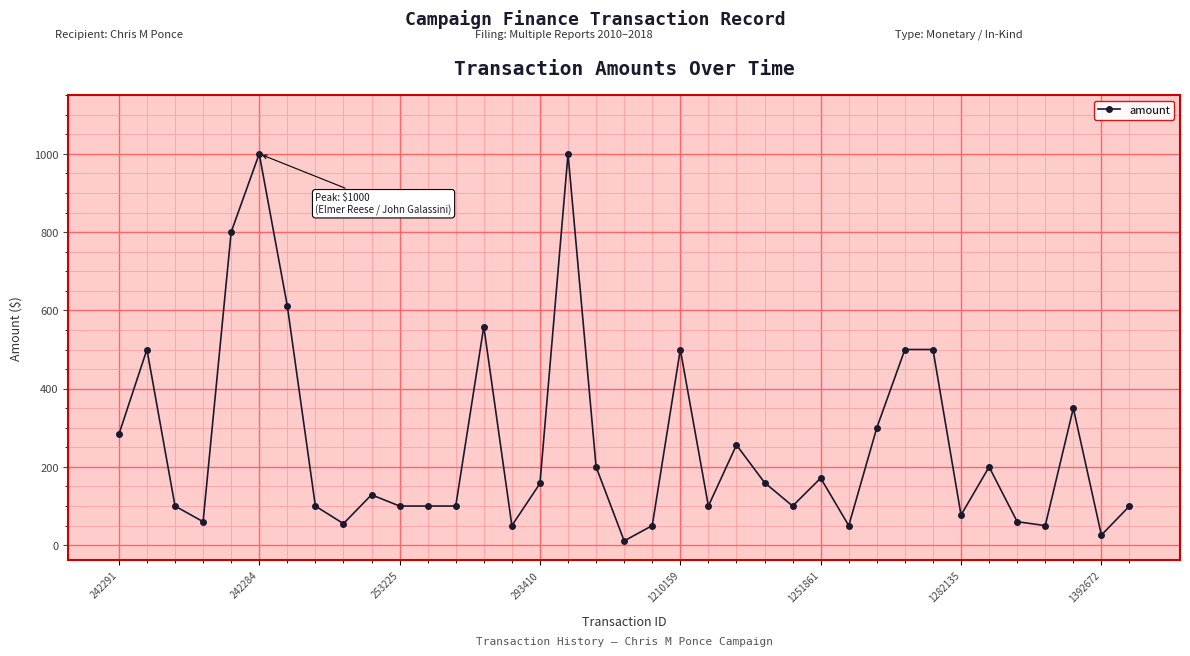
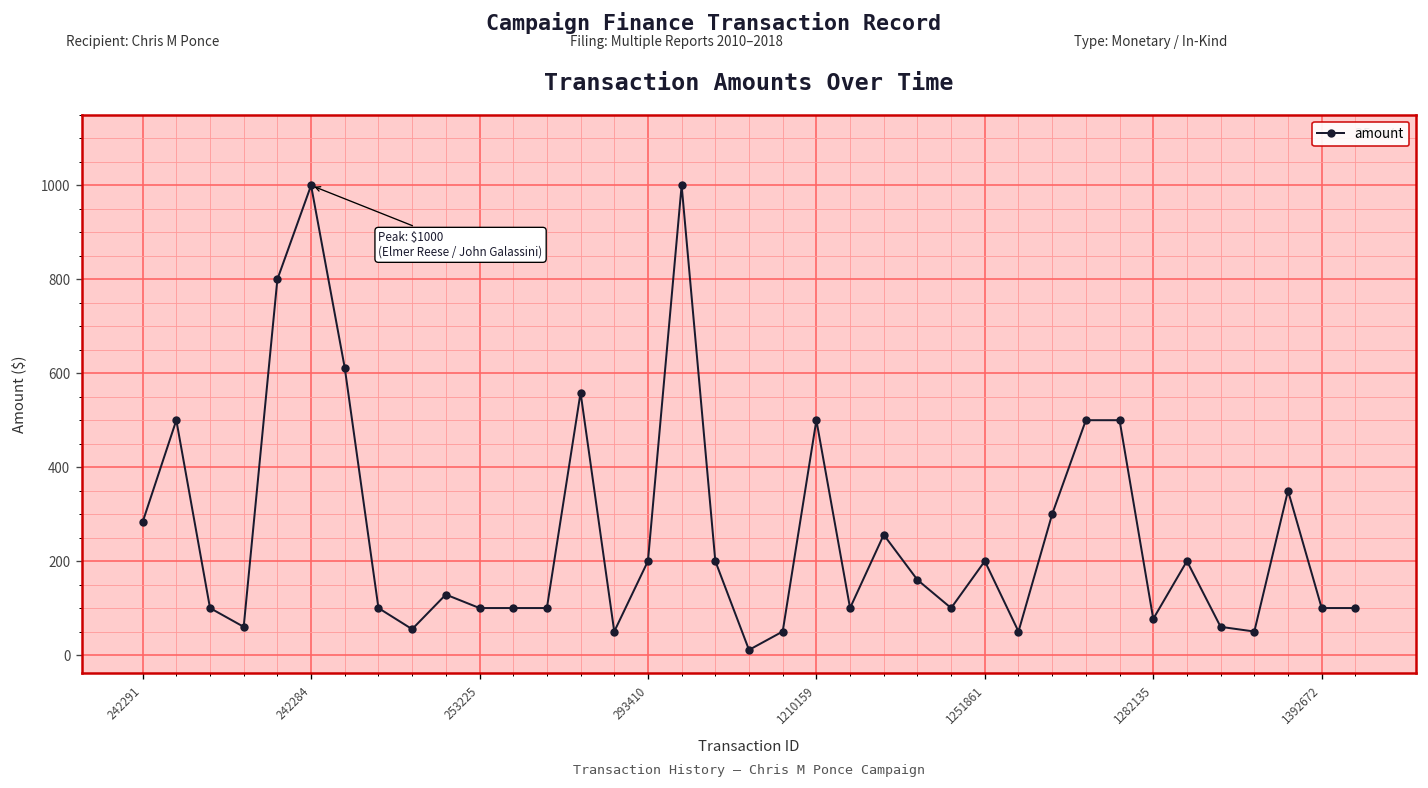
293410: 160 -> 200
1251861: 170 -> 200
1392672: 30 -> 100
